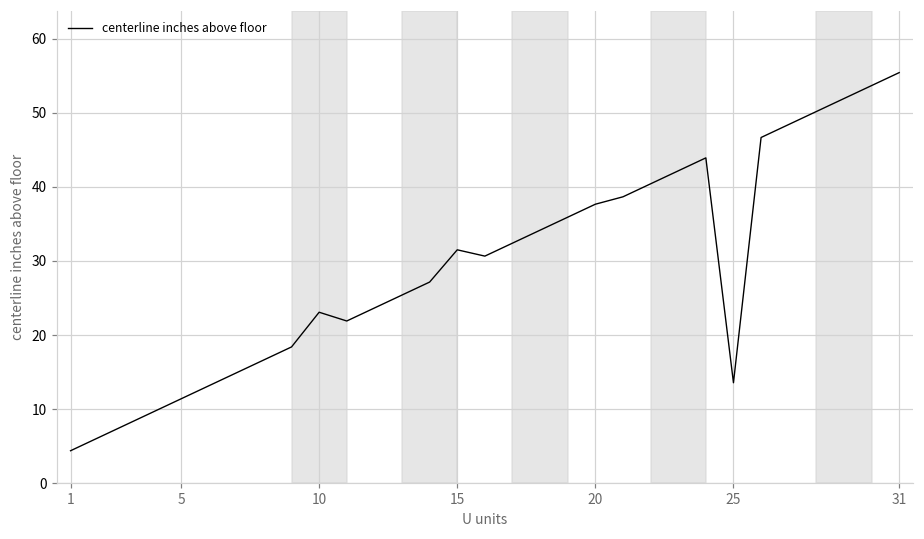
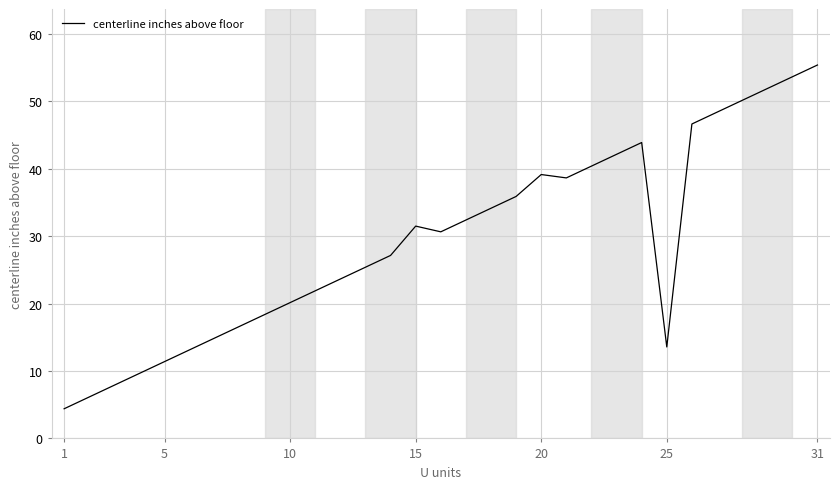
10: 23 -> 20
20: 38 -> 39
